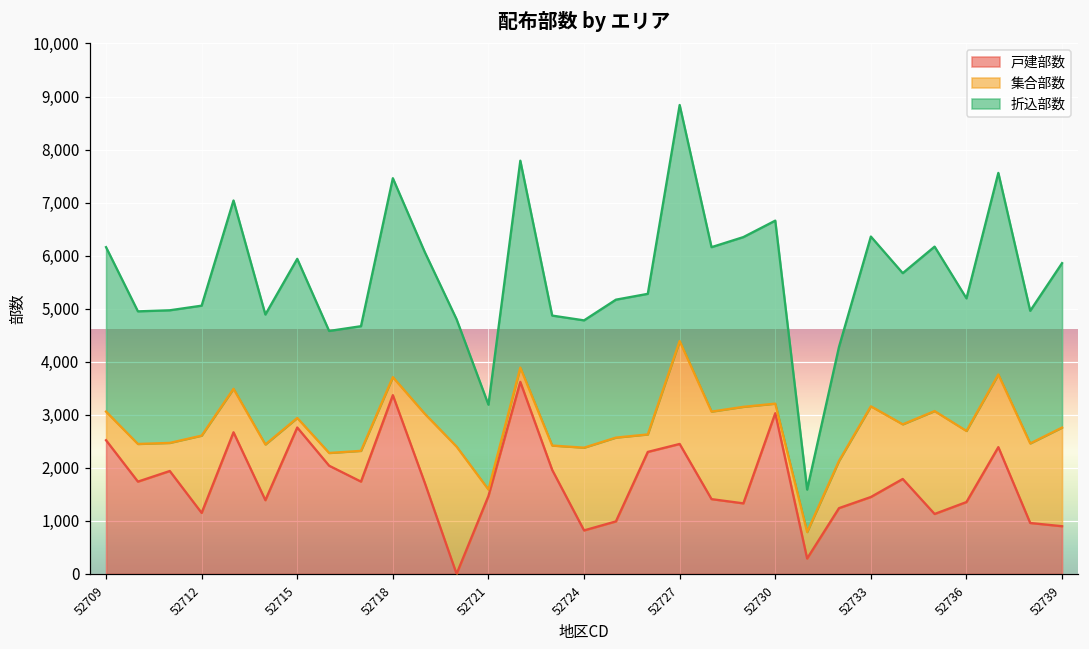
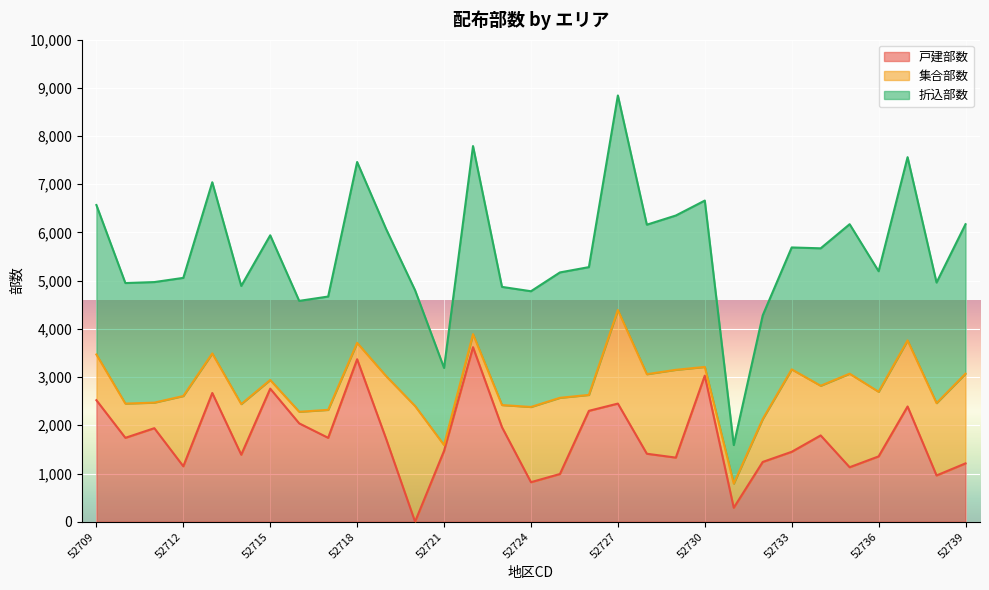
集合部数, 52709: 500 -> 900
折込部数, 52733: 3,200 -> 2,500
戸建部数, 52739: 900 -> 1,200
